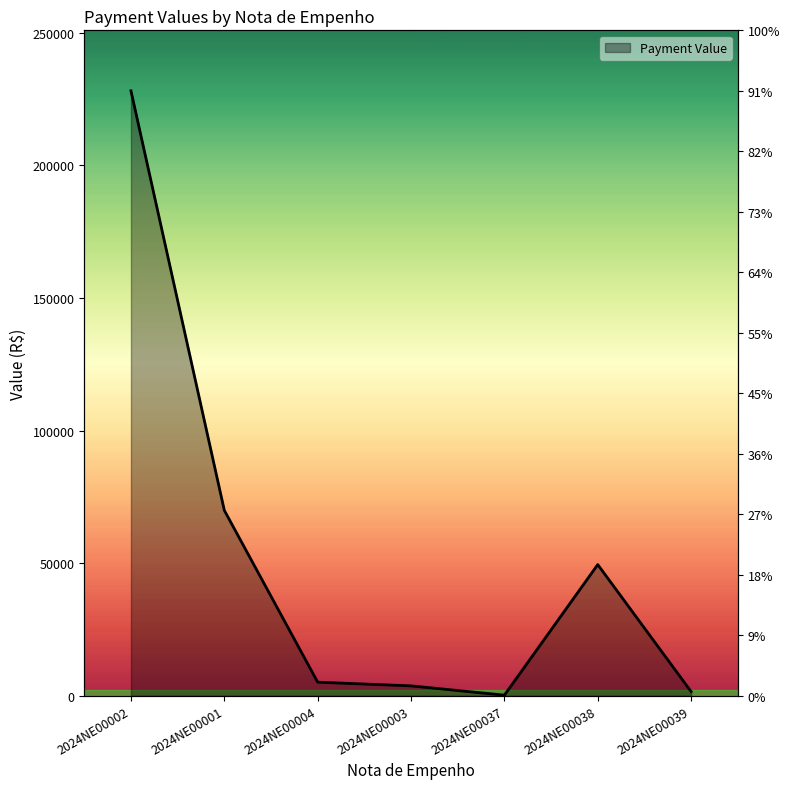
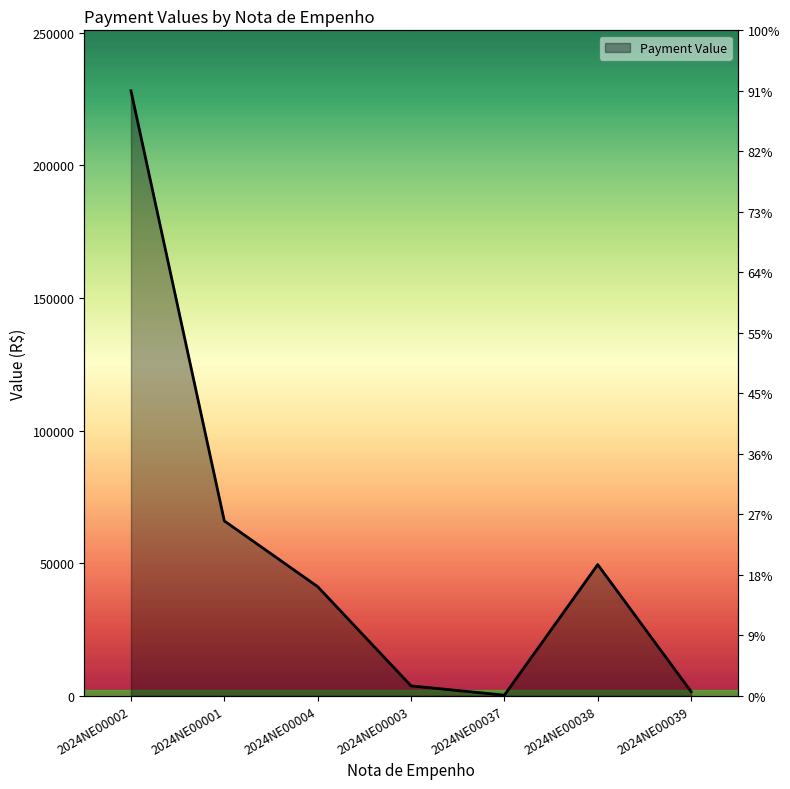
2024NE00001: 70000 -> 66000
2024NE00004: 5000 -> 41000
